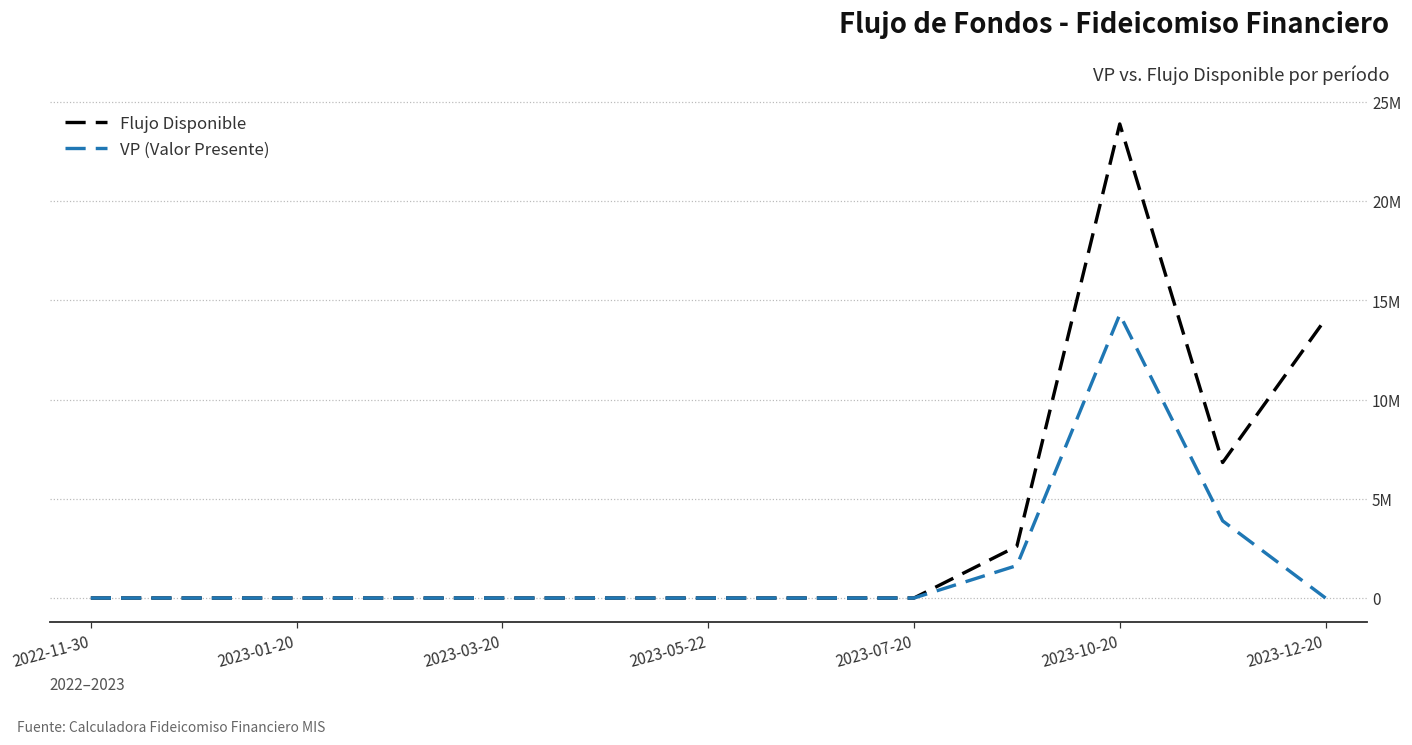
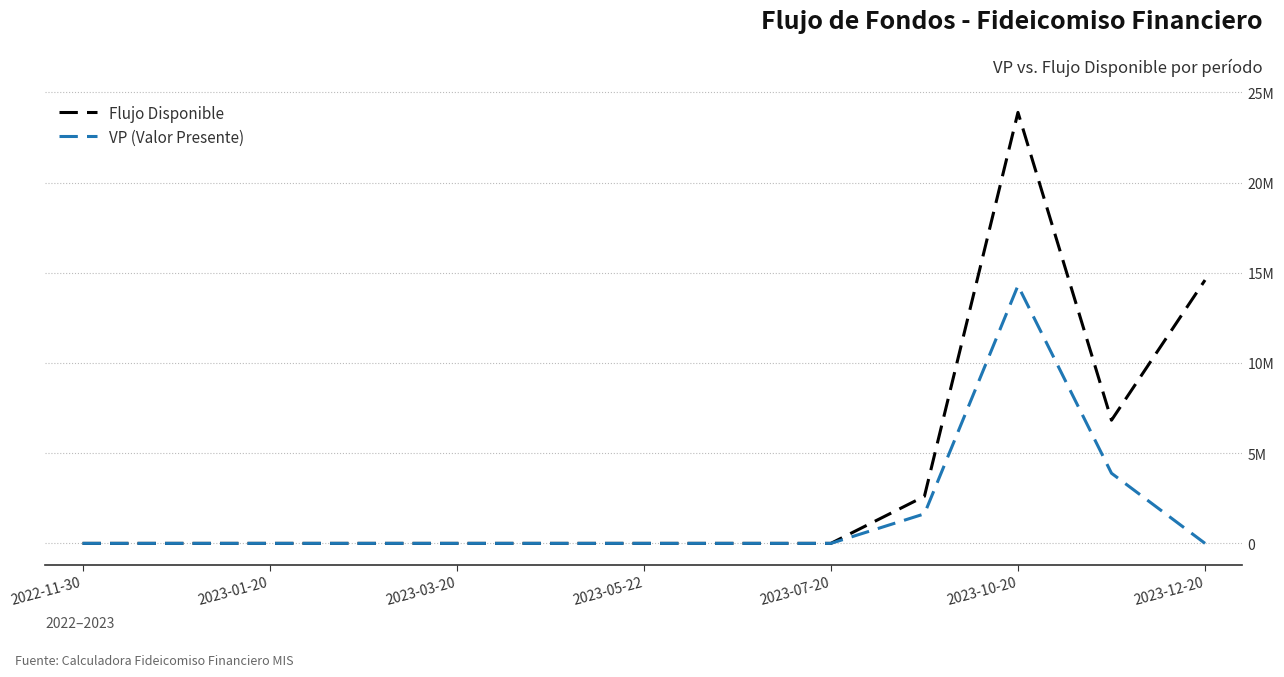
Flujo Disponible, 2023-12-20: 14100000 -> 14600000
